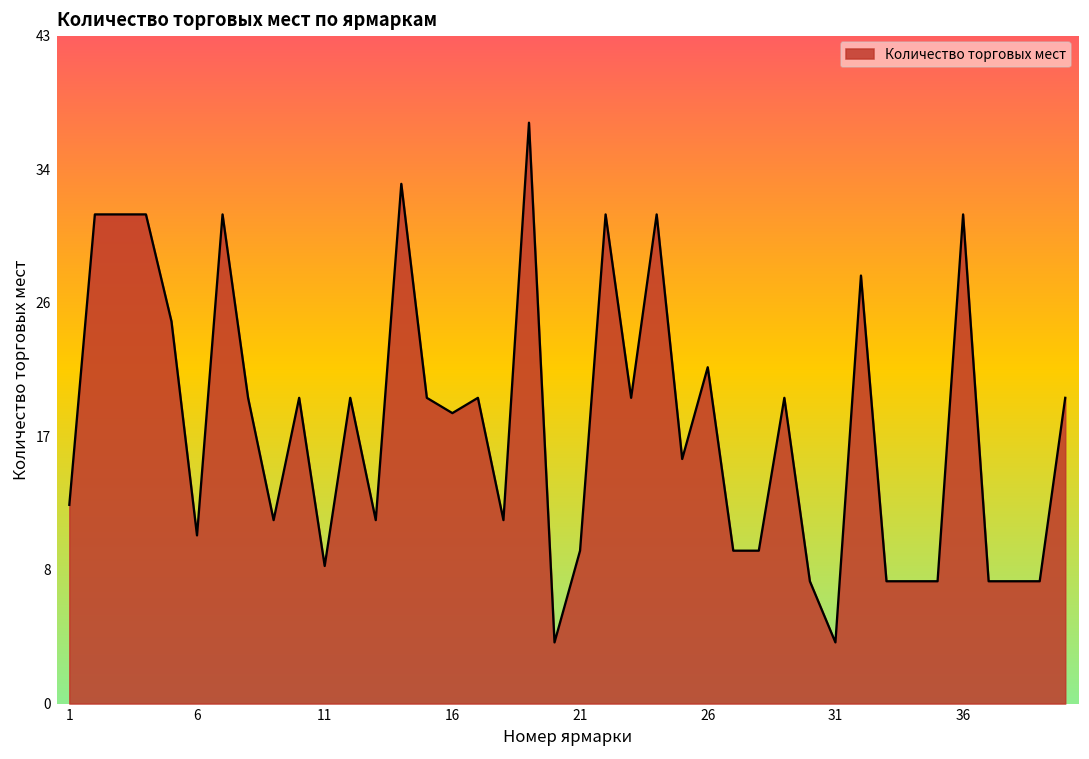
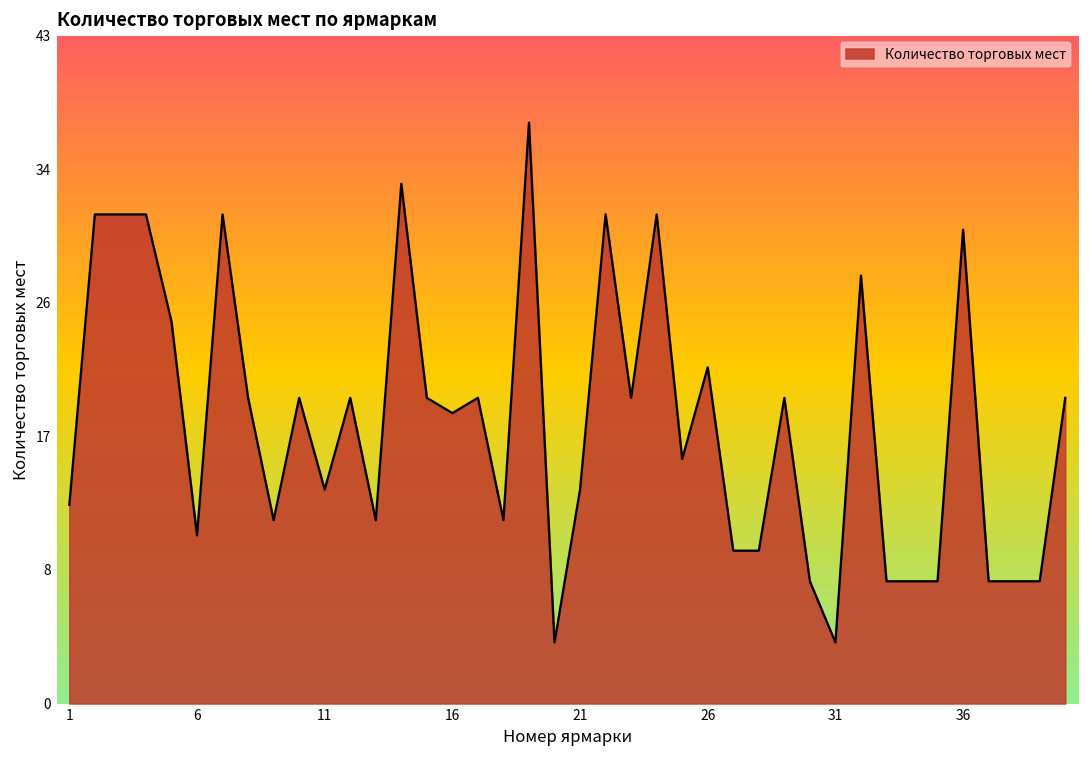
11: 9 -> 14
21: 10 -> 14
36: 32 -> 31
